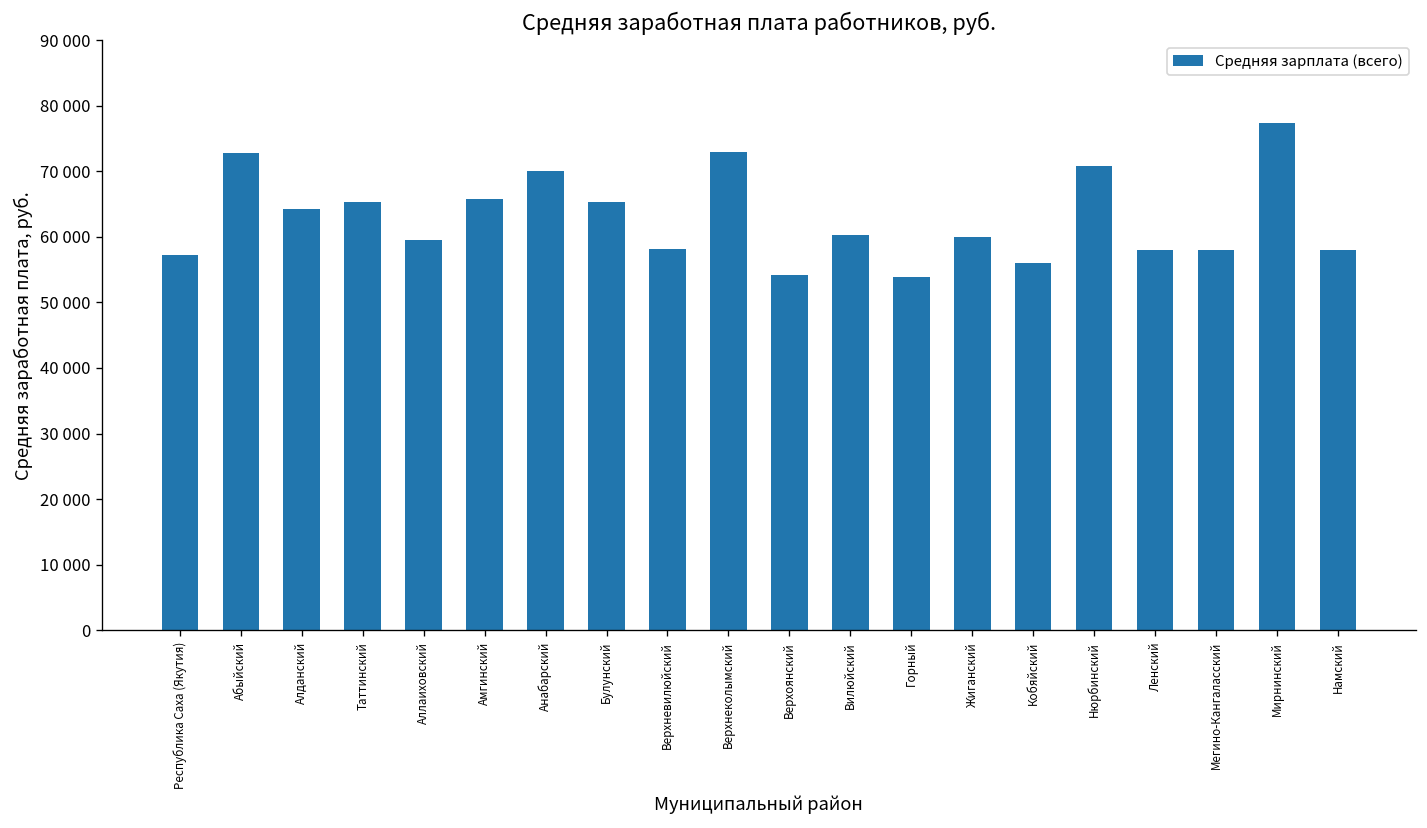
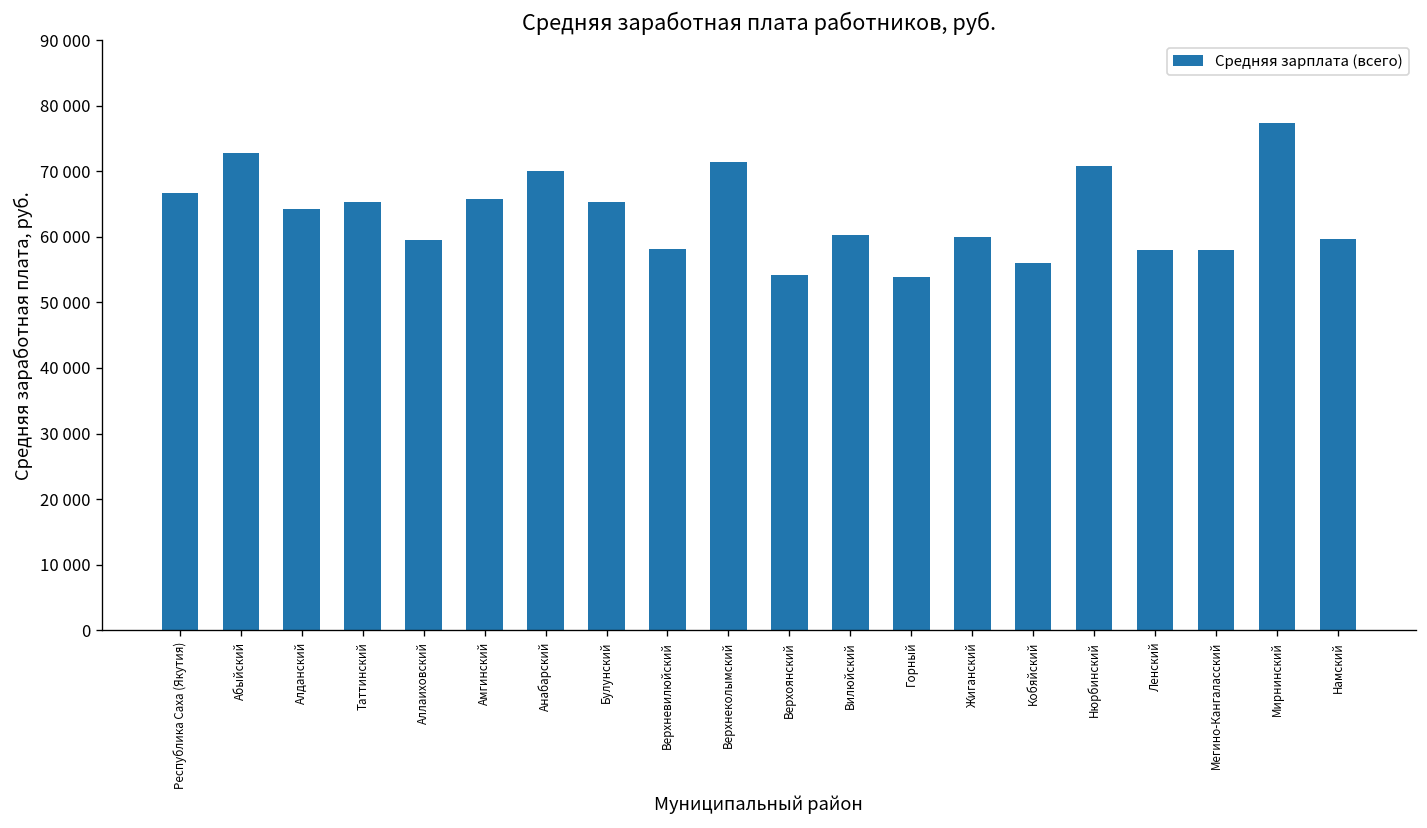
Республика Саха (Якутия): 57000 -> 67000
Верхнеколымский: 73000 -> 71000
Намский: 58000 -> 60000
